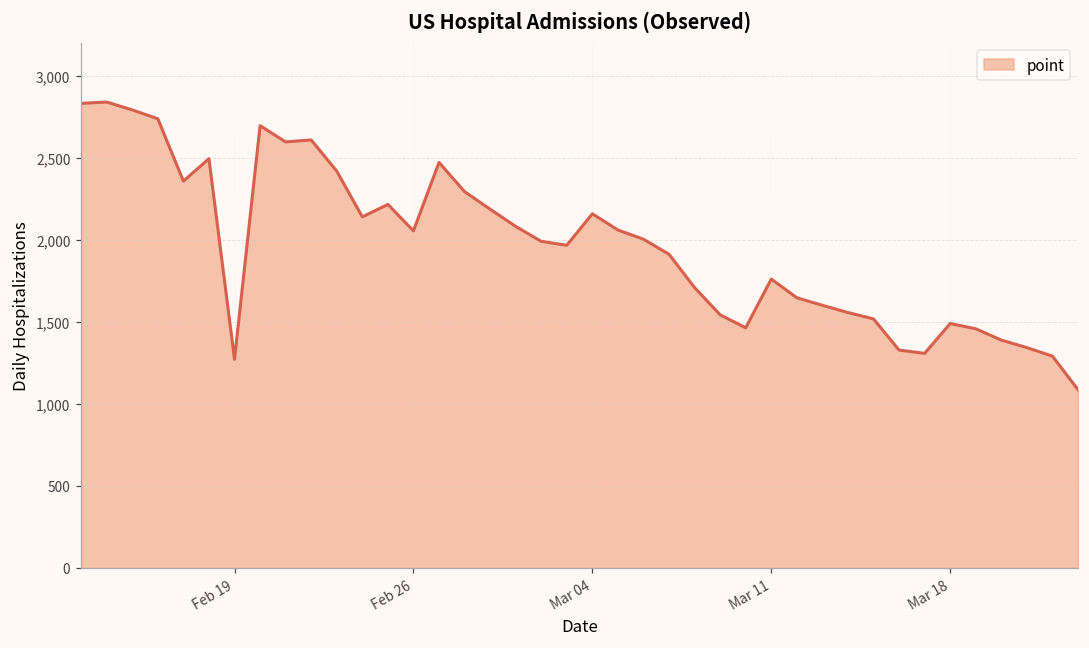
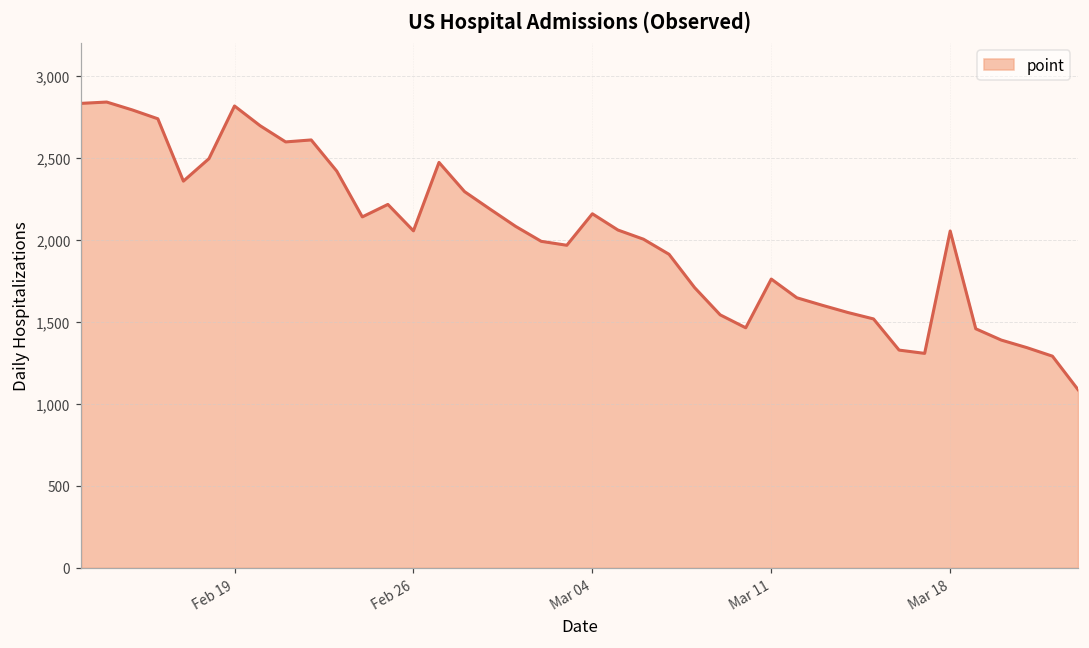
Feb 19: 1,270 -> 2,820
Mar 18: 1,490 -> 2,050
